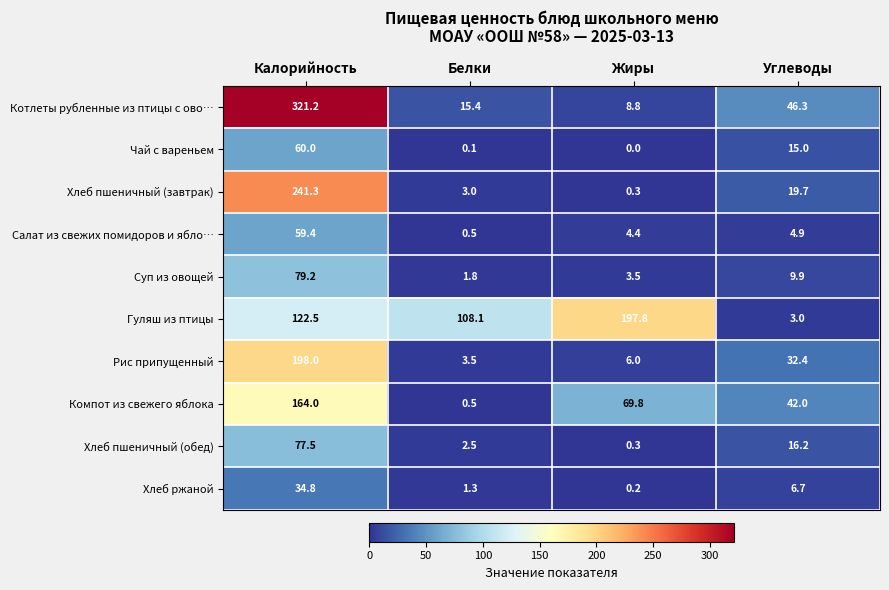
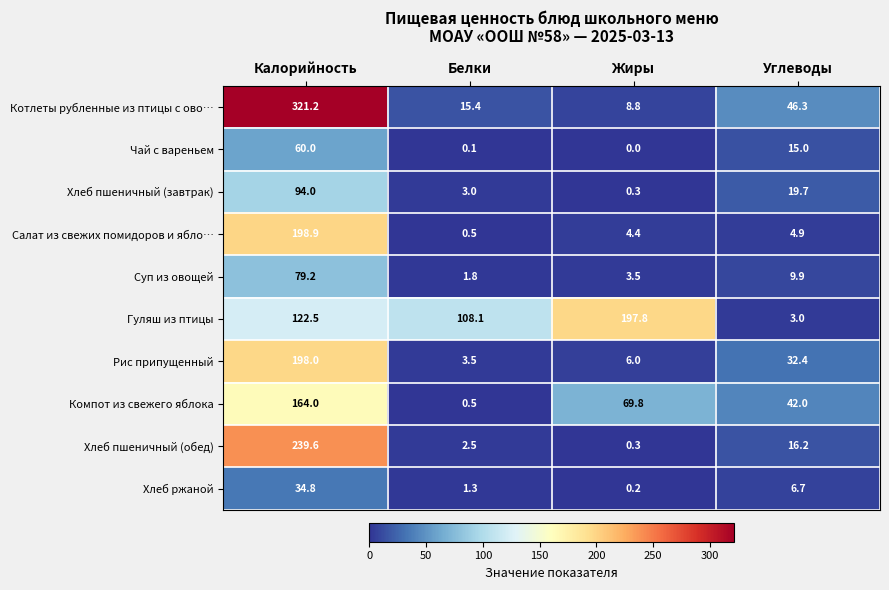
Хлеб пшеничный (завтрак), Калорийность: 241.3 -> 94.0
Салат из свежих помидоров и ябло…, Калорийность: 59.4 -> 198.9
Хлеб пшеничный (обед), Калорийность: 77.5 -> 239.6
